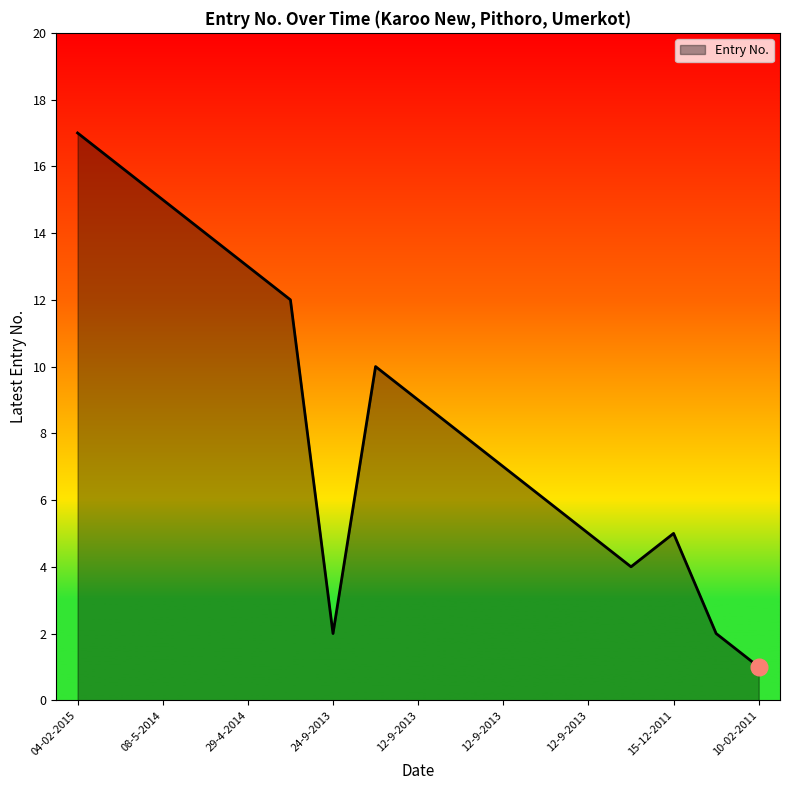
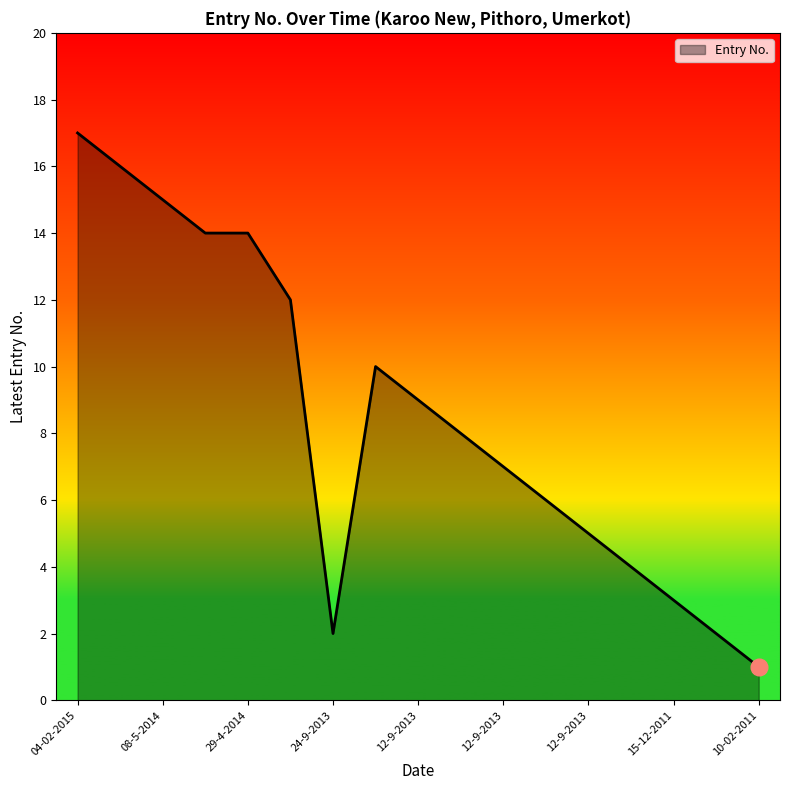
Entry No., 29-4-2014: 13 -> 14
Entry No., 15-12-2011: 5 -> 3
